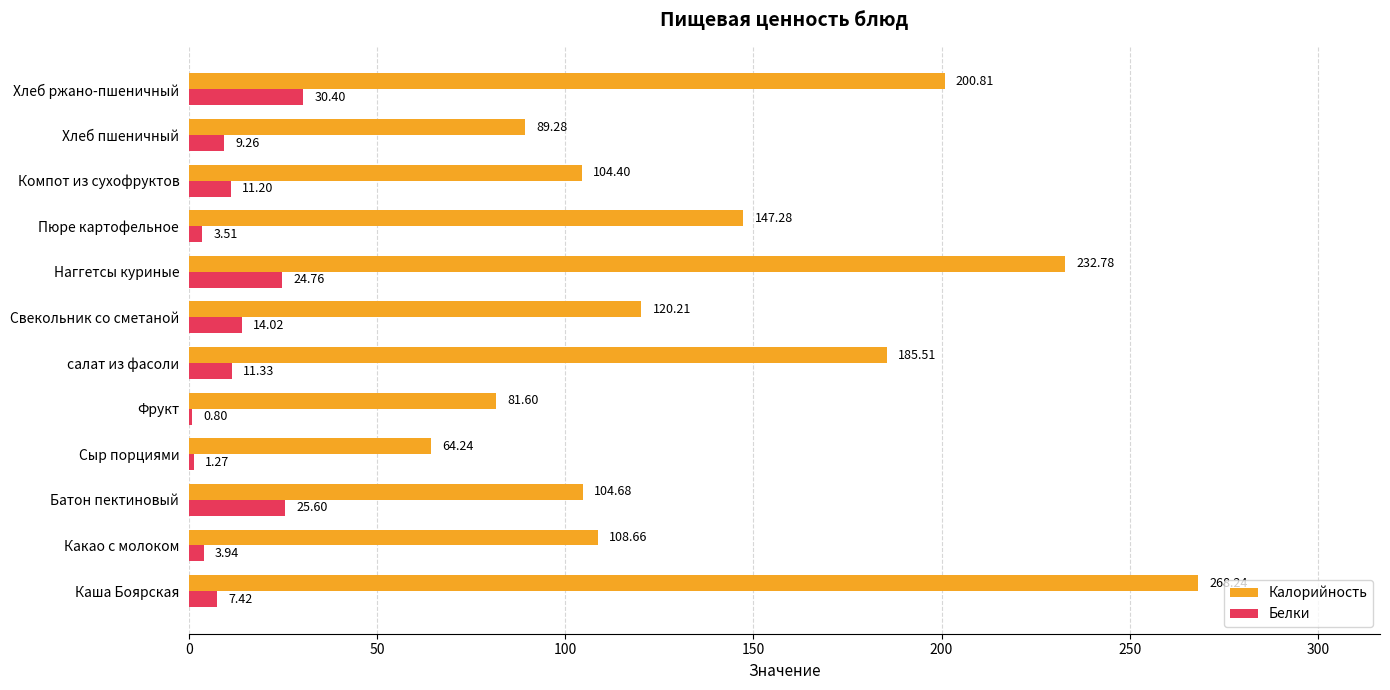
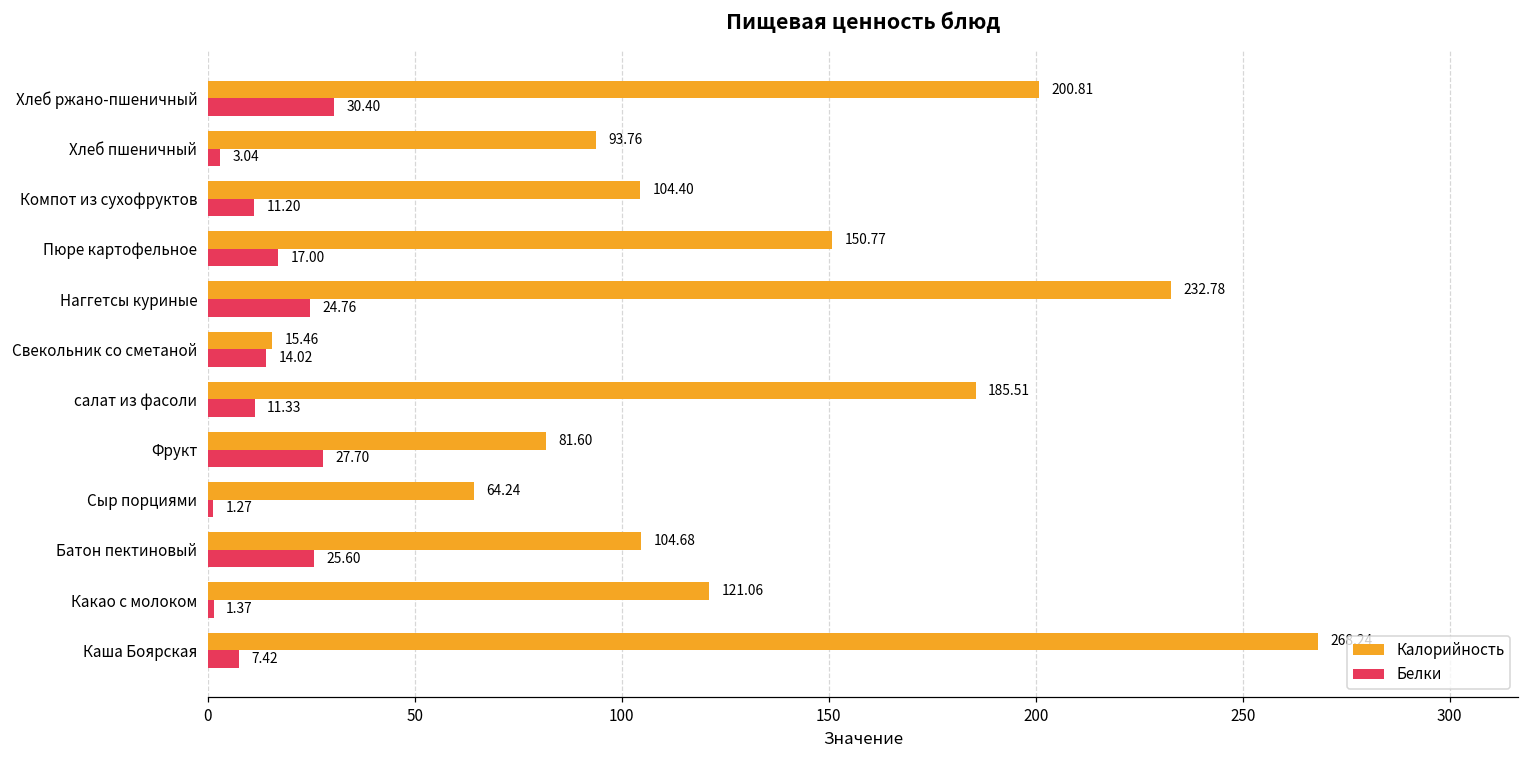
Калорийность, Хлеб пшеничный: 89.28 -> 93.76
Белки, Хлеб пшеничный: 9.26 -> 3.04
Калорийность, Пюре картофельное: 147.28 -> 150.77
Белки, Пюре картофельное: 3.51 -> 17.00
Калорийность, Свекольник со сметаной: 120.21 -> 15.46
Белки, Фрукт: 0.80 -> 27.70
Калорийность, Какао с молоком: 108.66 -> 121.06
Белки, Какао с молоком: 3.94 -> 1.37
